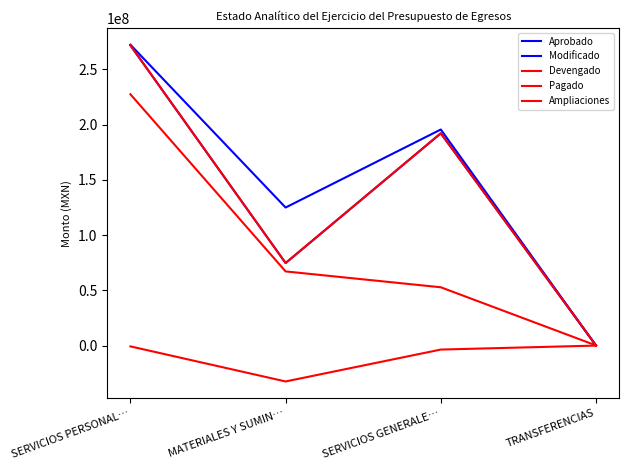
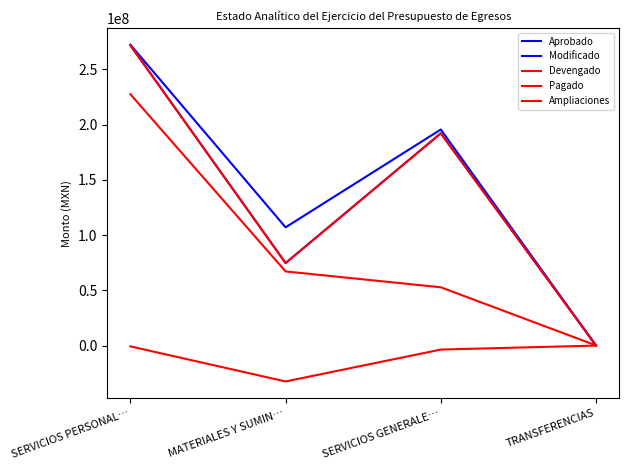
Aprobado, MATERIALES Y SUMIN…: 125000000 -> 107000000
